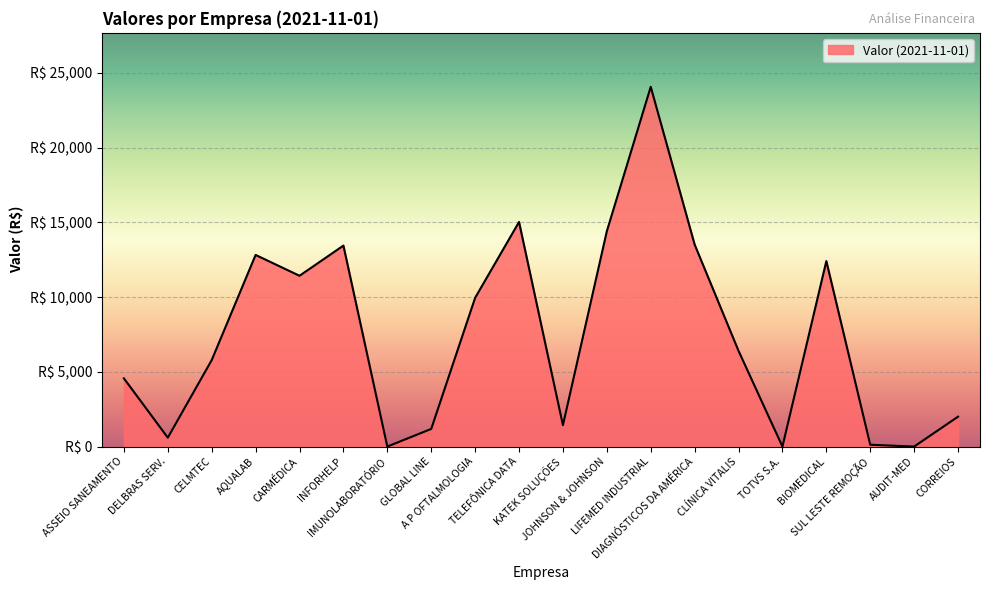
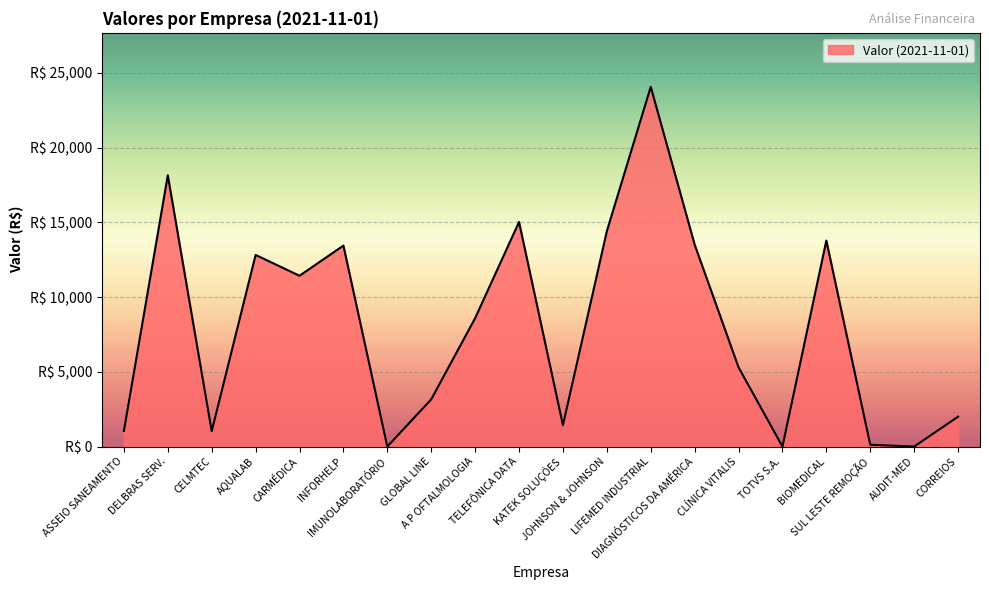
ASSEIO SANEAMENTO: R$ 4,600 -> R$ 1,100
DELBRAS SERV.: R$ 600 -> R$ 18,100
CELMTEC: R$ 5,800 -> R$ 1,000
GLOBAL LINE: R$ 1,200 -> R$ 3,200
A P OFTALMOLOGIA: R$ 9,900 -> R$ 8,600
CLÍNICA VITALIS: R$ 6,400 -> R$ 5,300
BIOMEDICAL: R$ 12,400 -> R$ 13,800
